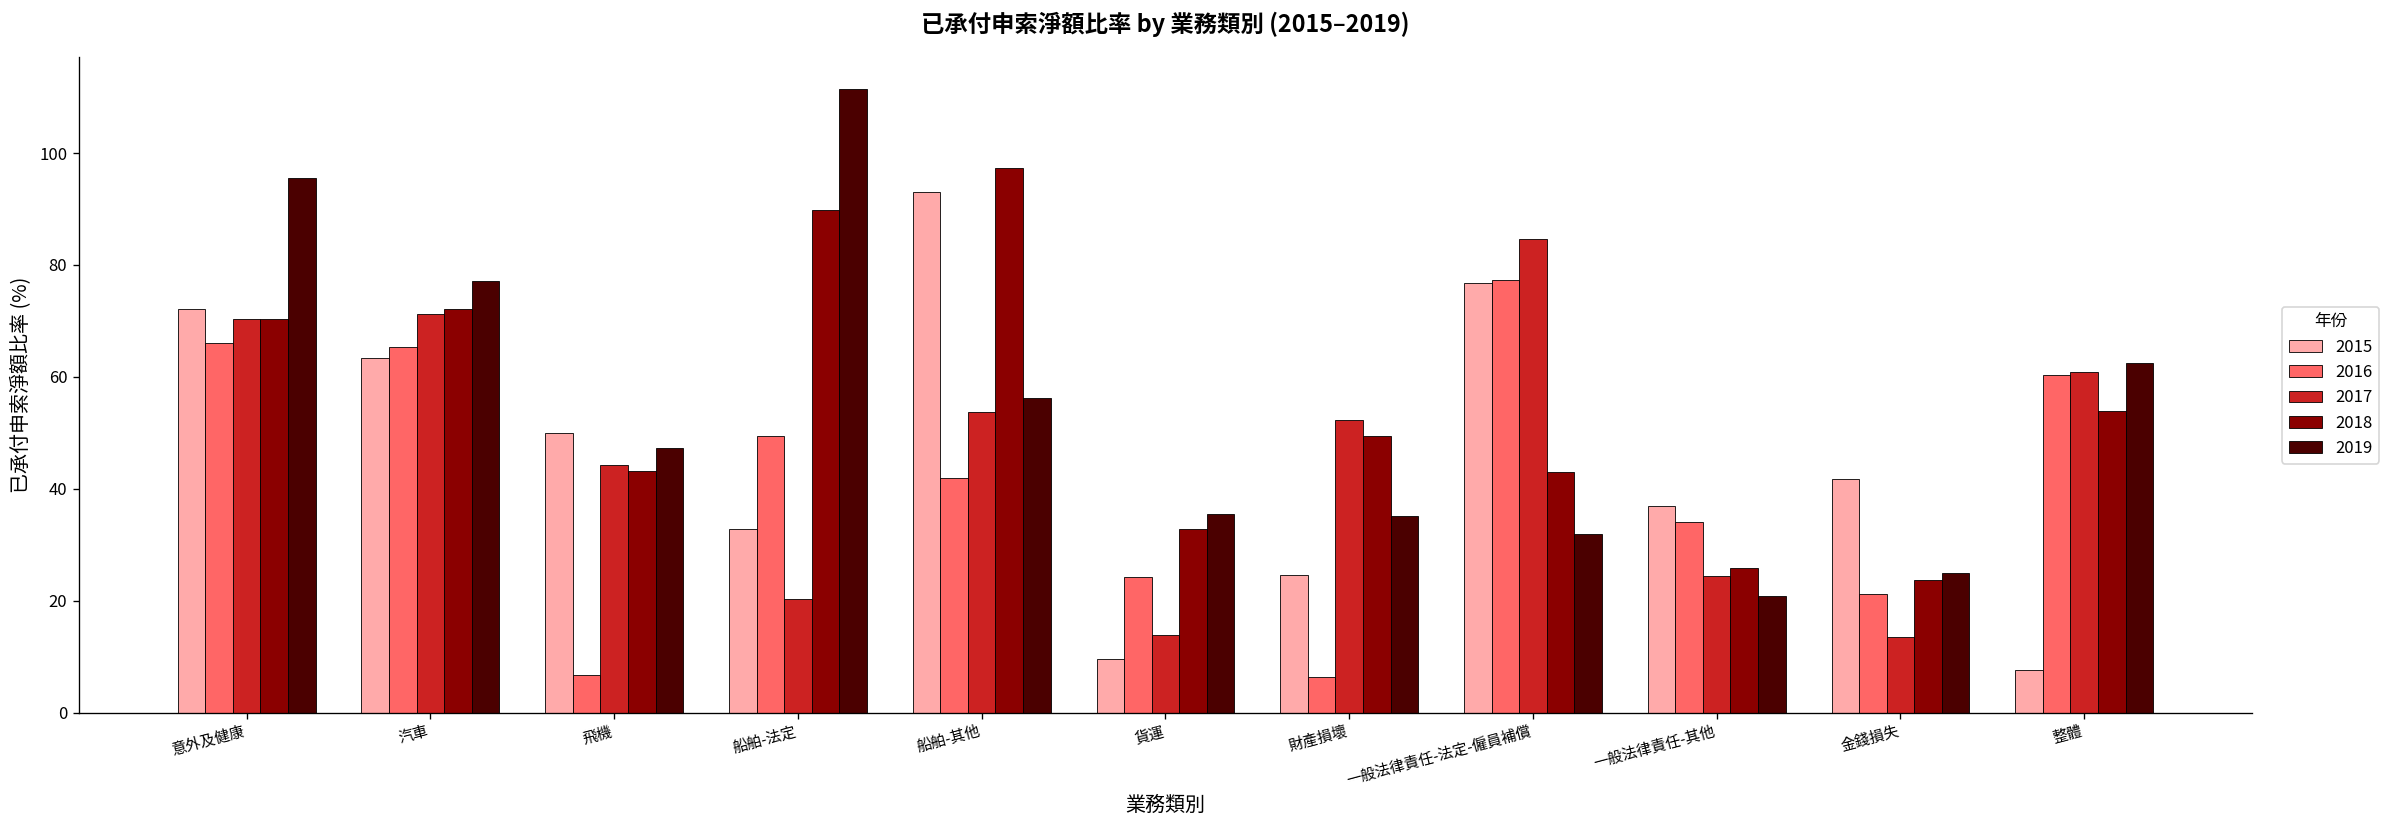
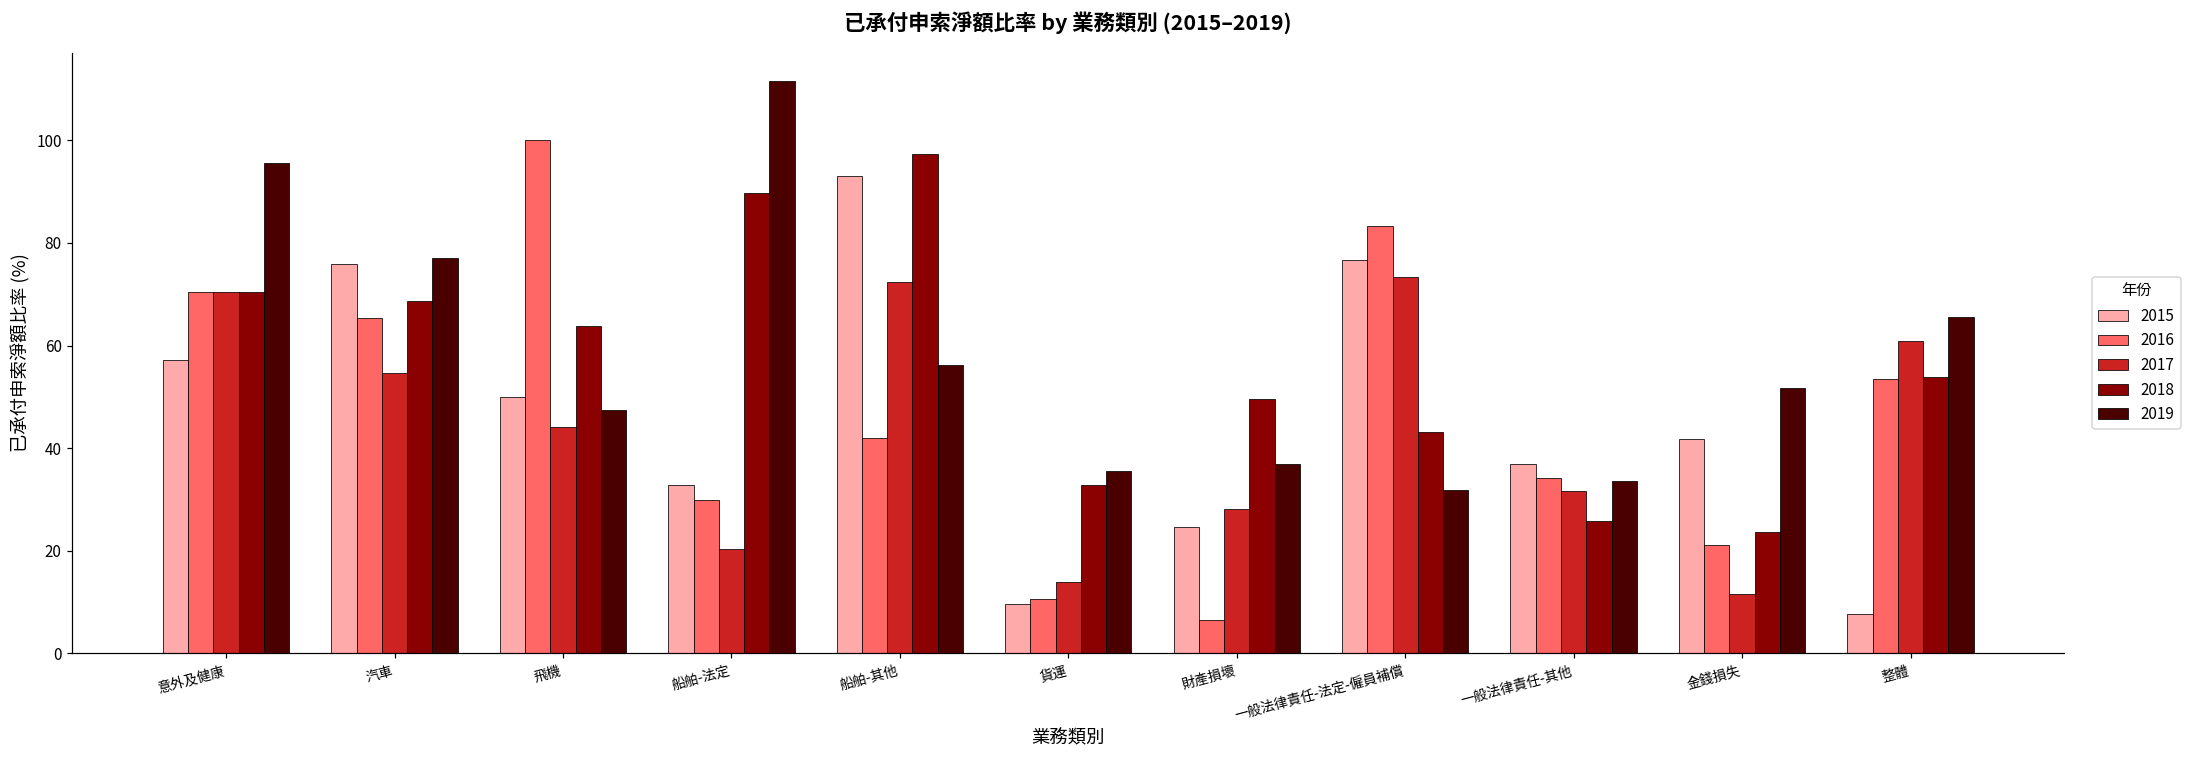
2015, 意外及健康: 72 -> 57
2016, 意外及健康: 66 -> 70
2015, 汽車: 63 -> 76
2017, 汽車: 71 -> 55
2018, 汽車: 72 -> 69
2016, 飛機: 7 -> 100
2018, 飛機: 43 -> 64
2016, 船舶-法定: 49 -> 30
2017, 船舶-其他: 54 -> 72
2016, 貨運: 24 -> 11
2017, 財產損壞: 52 -> 28
2019, 財產損壞: 35 -> 37
2016, 一般法律責任-法定-僱員補償: 77 -> 83
2017, 一般法律責任-法定-僱員補償: 85 -> 73
2017, 一般法律責任-其他: 24 -> 32
2019, 一般法律責任-其他: 21 -> 34
2017, 金錢損失: 14 -> 12
2019, 金錢損失: 25 -> 52
2016, 整體: 60 -> 53
2019, 整體: 63 -> 66
